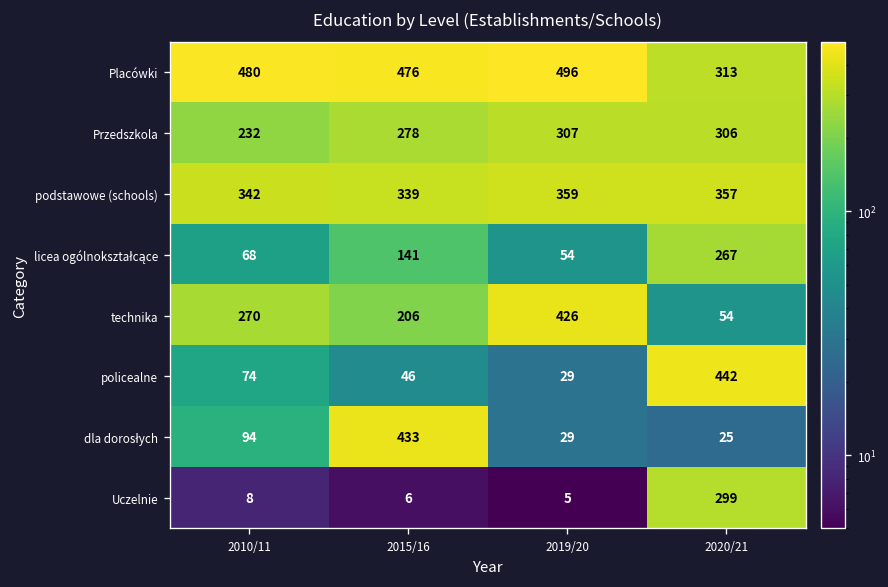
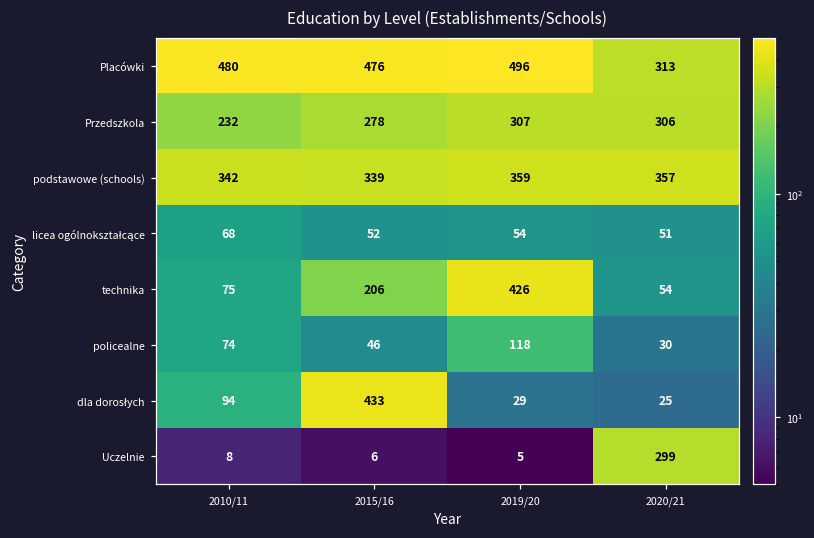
licea ogólnokształcące, 2015/16: 141 -> 52
licea ogólnokształcące, 2020/21: 267 -> 51
technika, 2010/11: 270 -> 75
policealne, 2019/20: 29 -> 118
policealne, 2020/21: 442 -> 30
